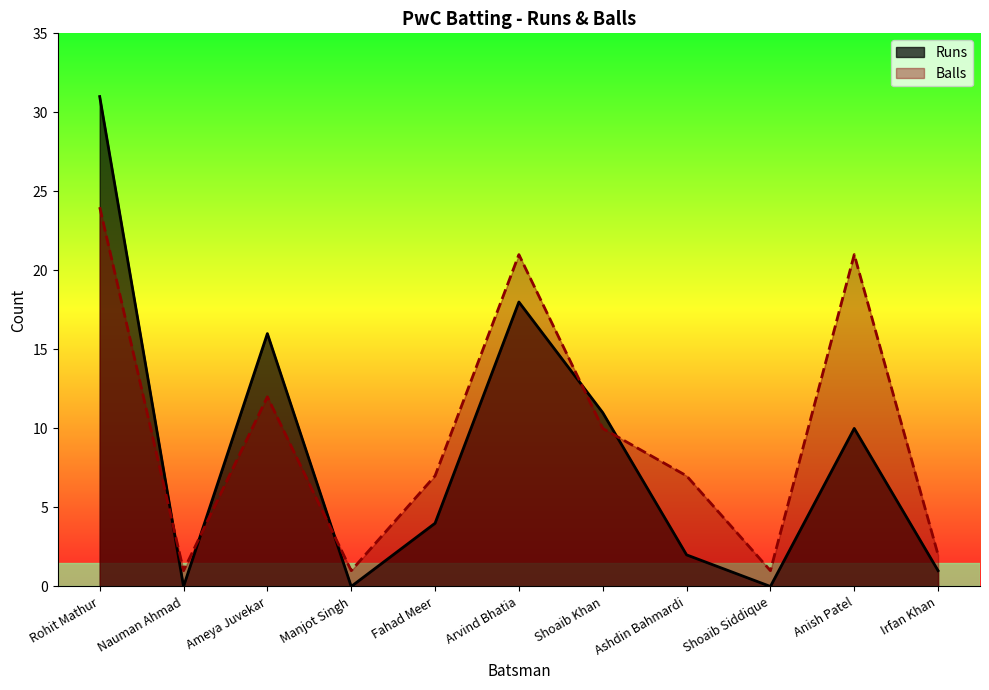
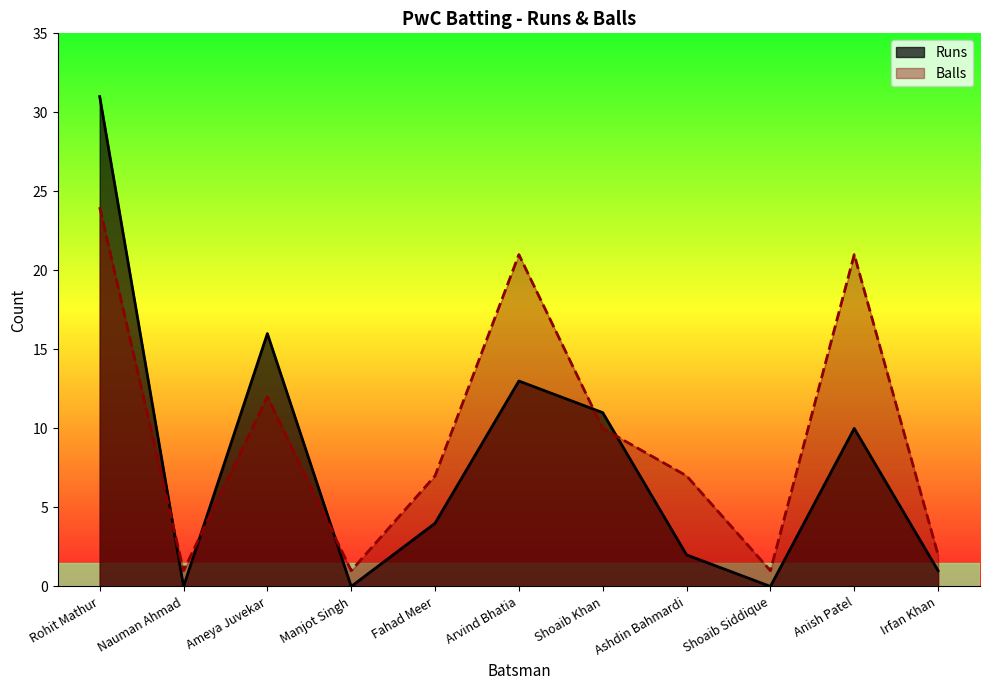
Runs, Arvind Bhatia: 18 -> 13
